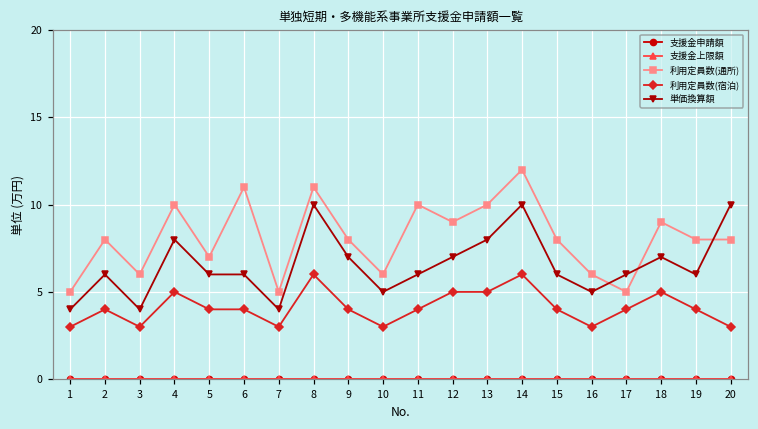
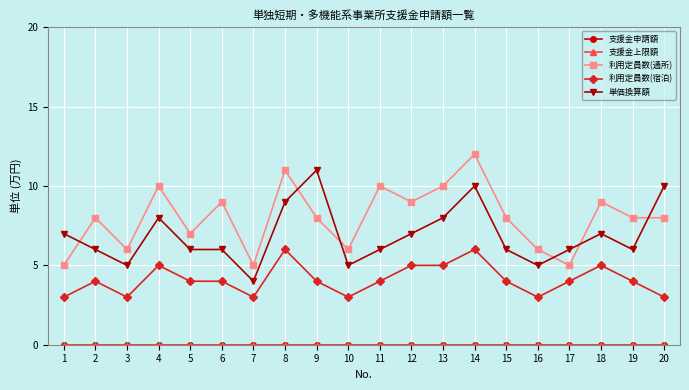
単価換算額, 1: 4 -> 7
単価換算額, 3: 4 -> 5
利用定員数(通所), 6: 11 -> 9
単価換算額, 8: 10 -> 9
単価換算額, 9: 7 -> 11
